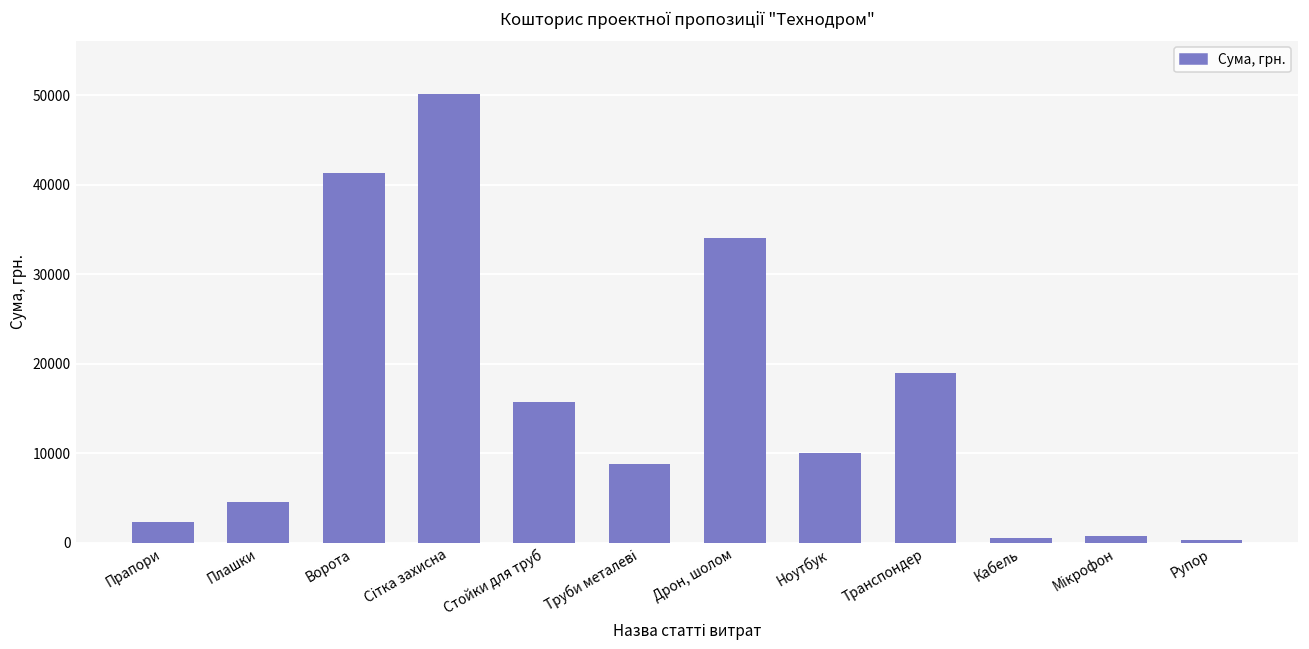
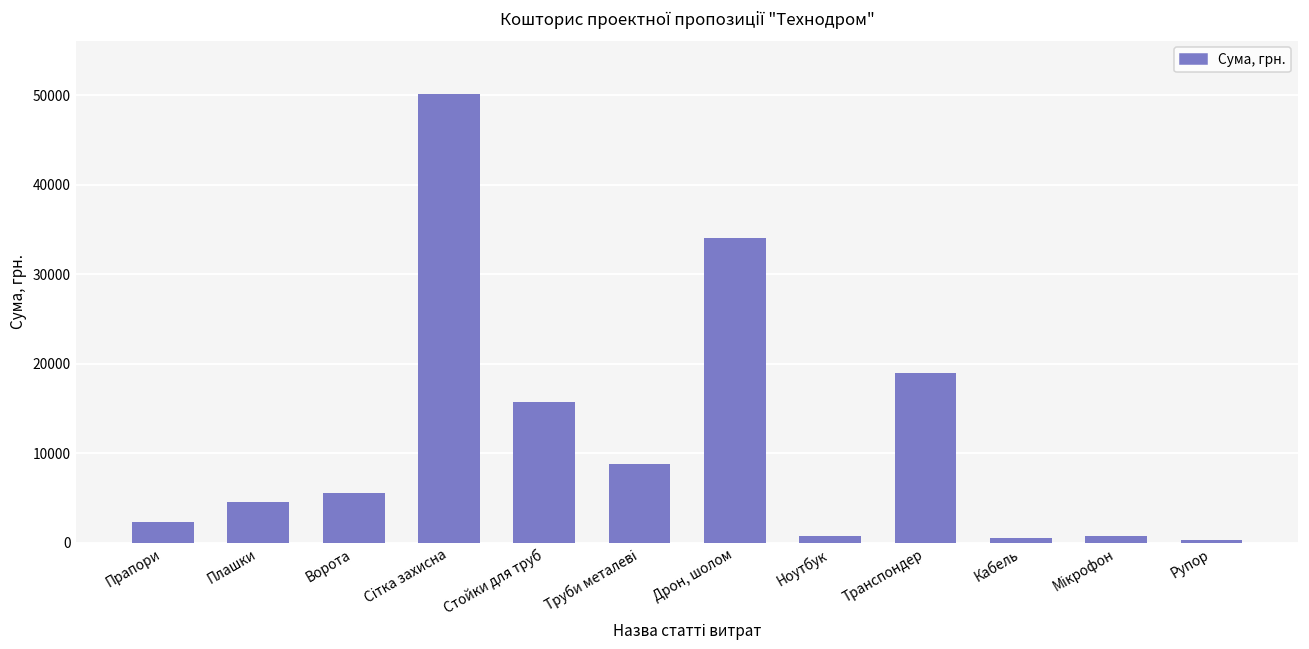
Ворота: 41000 -> 6000
Ноутбук: 10000 -> 1000
